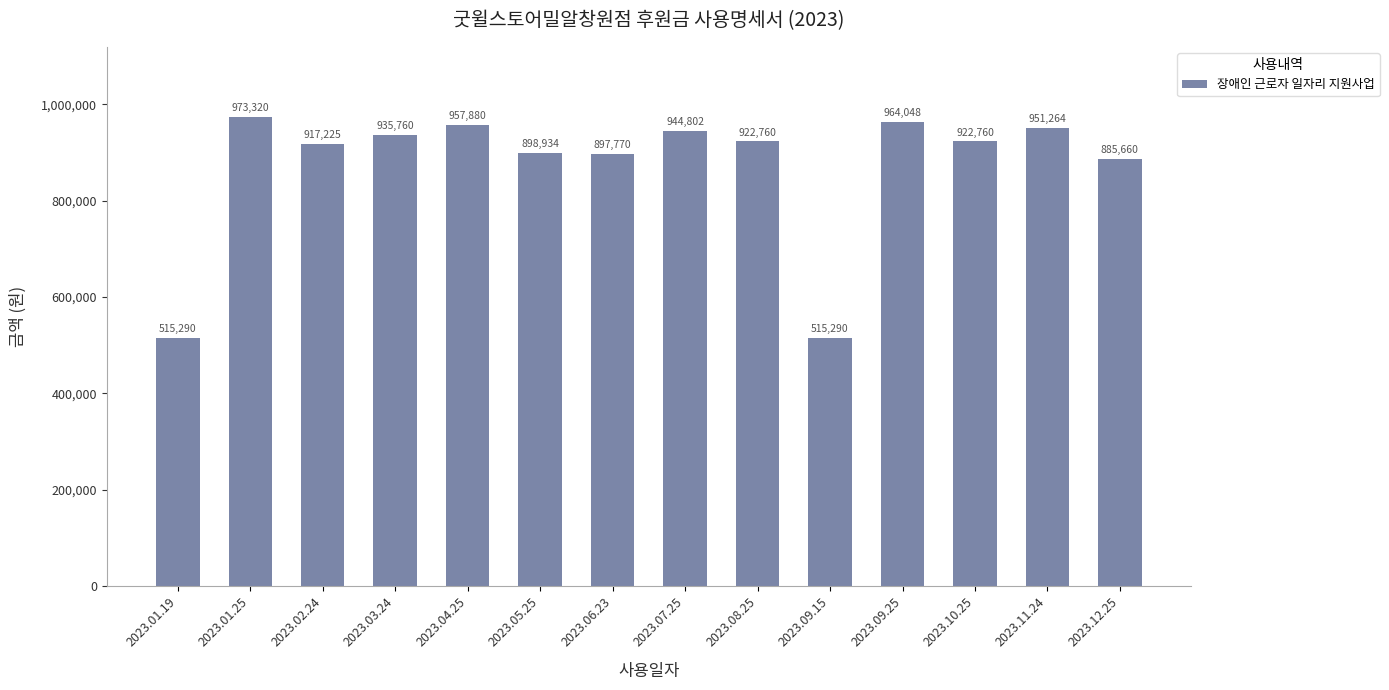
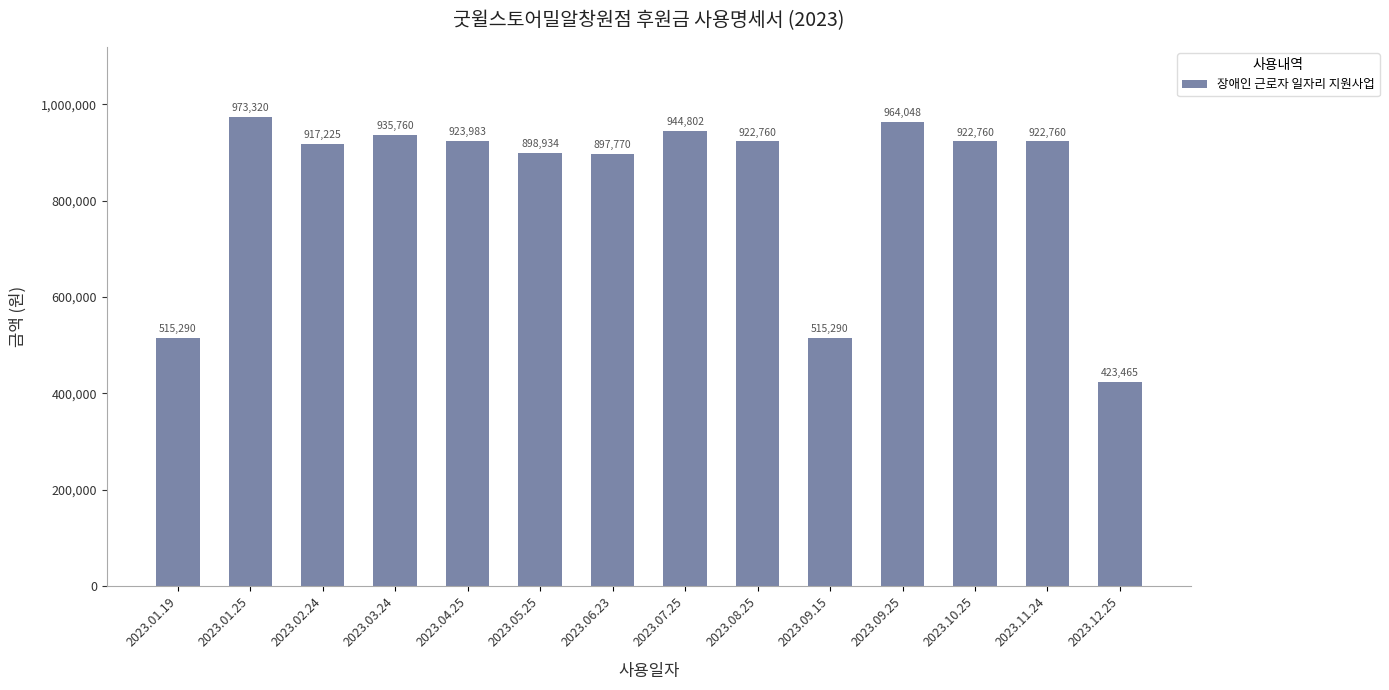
2023.04.25: 957,880 -> 923,983
2023.11.24: 951,264 -> 922,760
2023.12.25: 885,660 -> 423,465
